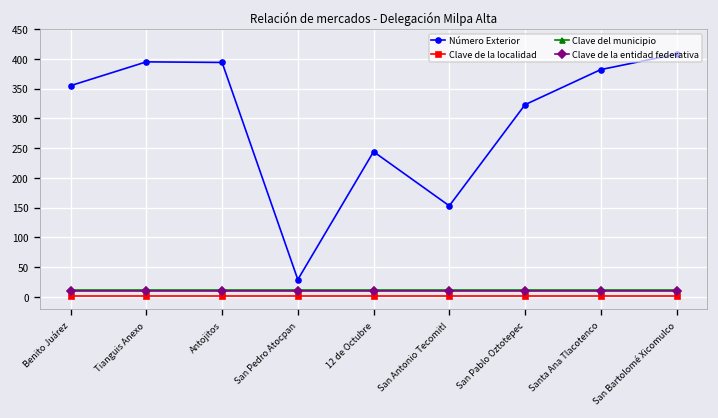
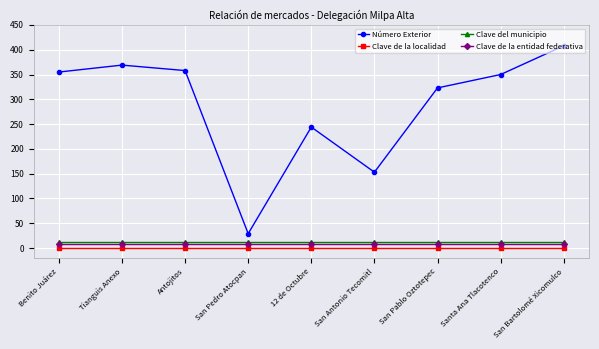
Número Exterior, Tianguis Anexo: 400 -> 370
Número Exterior, Antojitos: 390 -> 360
Número Exterior, Santa Ana Tlacotenco: 380 -> 350
